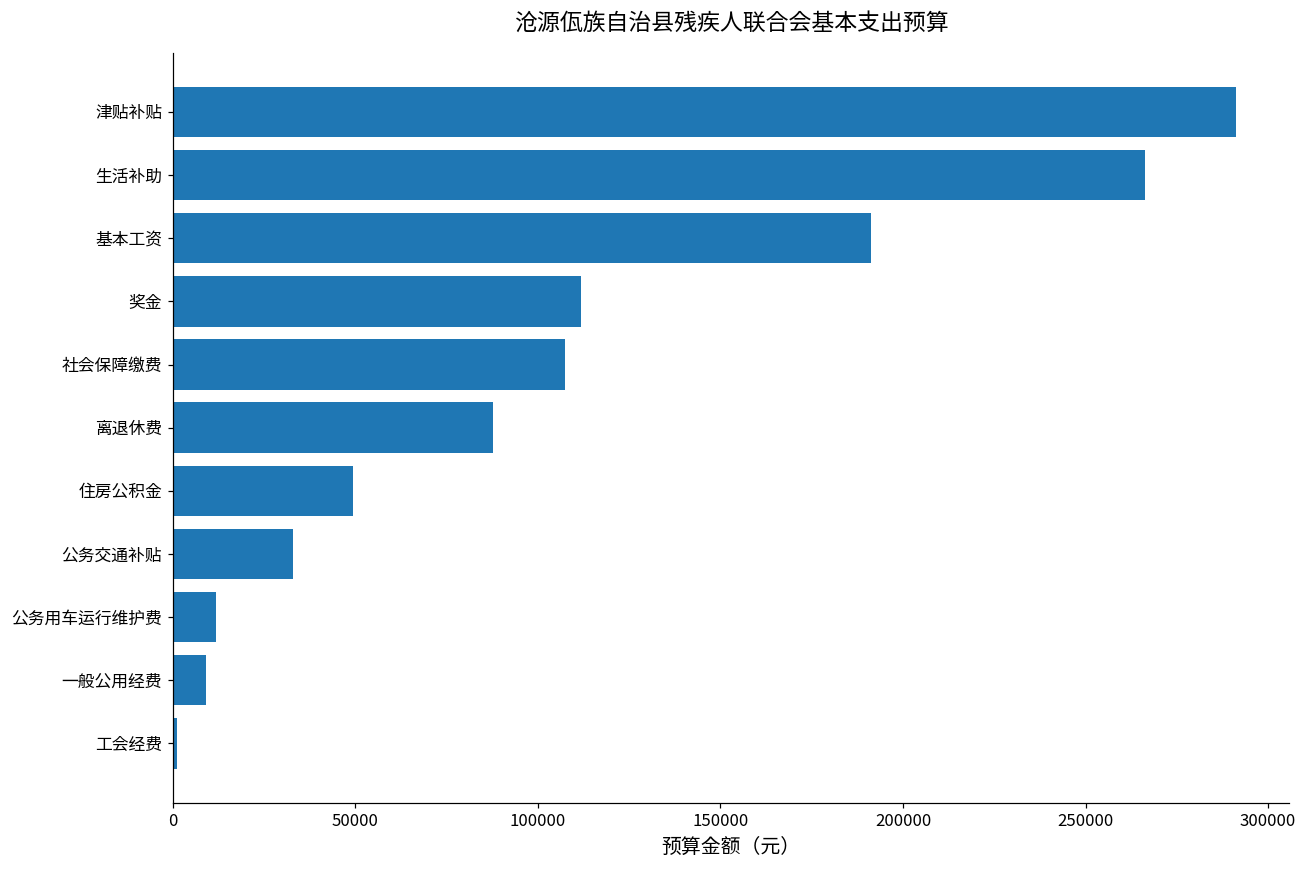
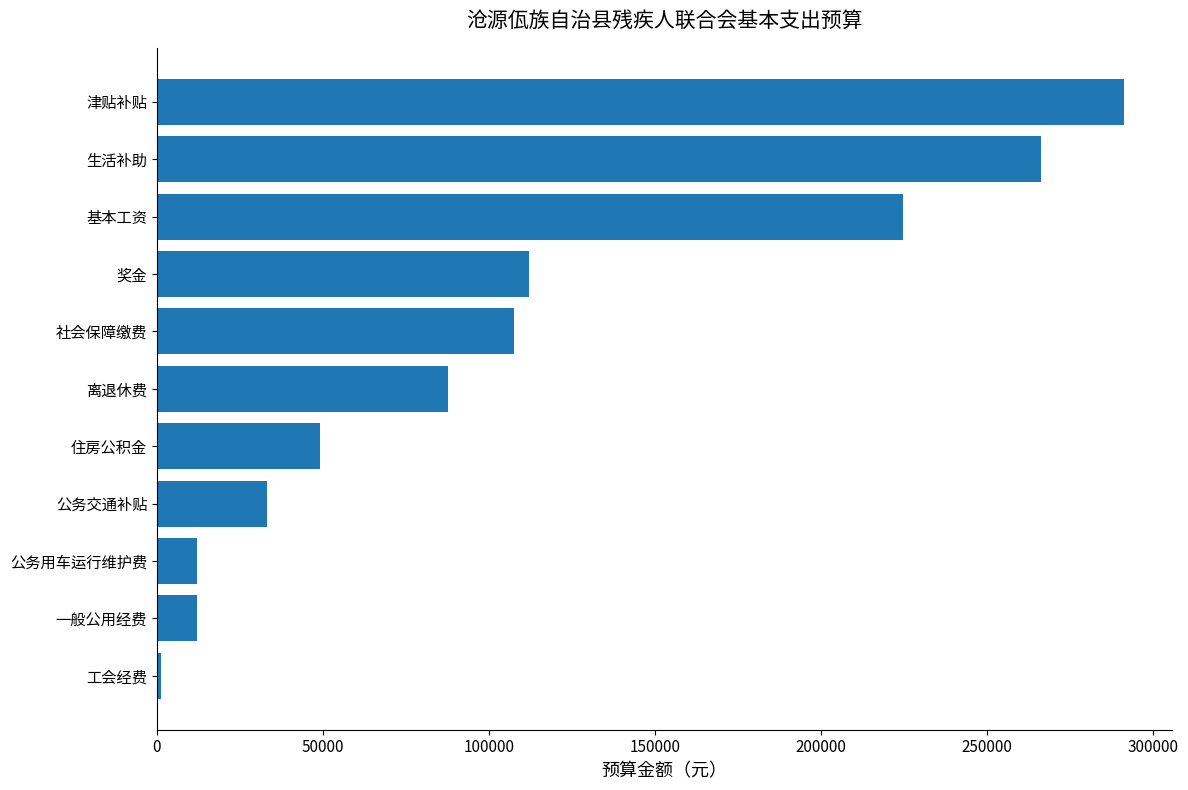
基本工资: 191000 -> 225000
一般公用经费: 9000 -> 12000
